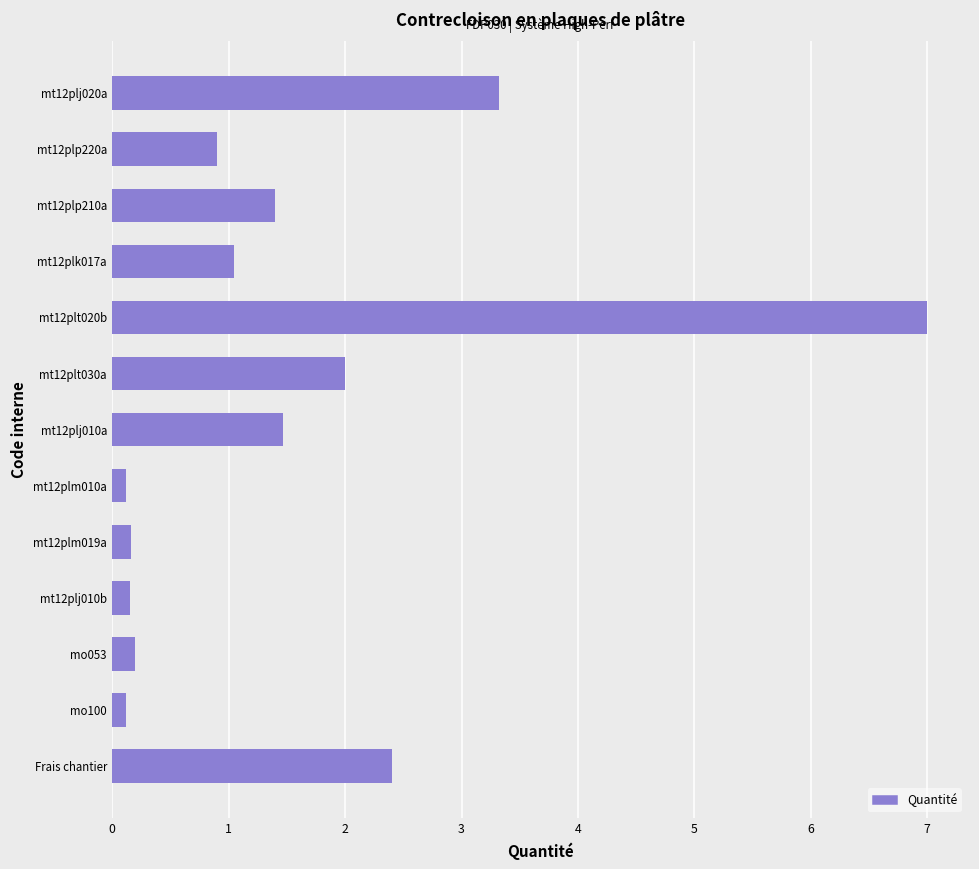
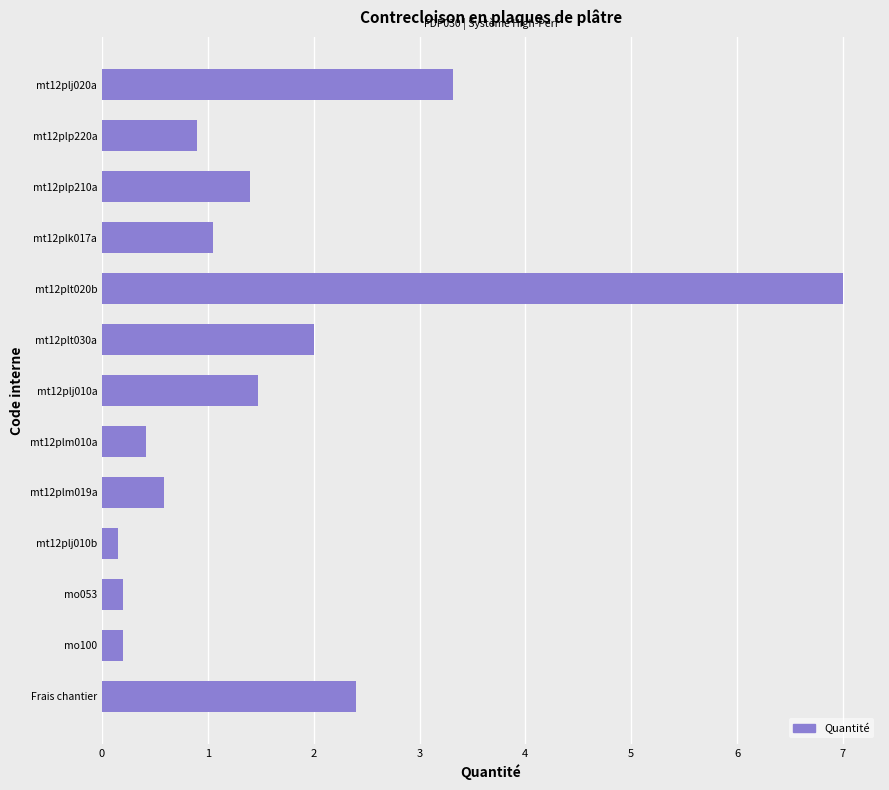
mt12plm010a: 0.12 -> 0.42
mt12plm019a: 0.16 -> 0.59
mo100: 0.12 -> 0.20
